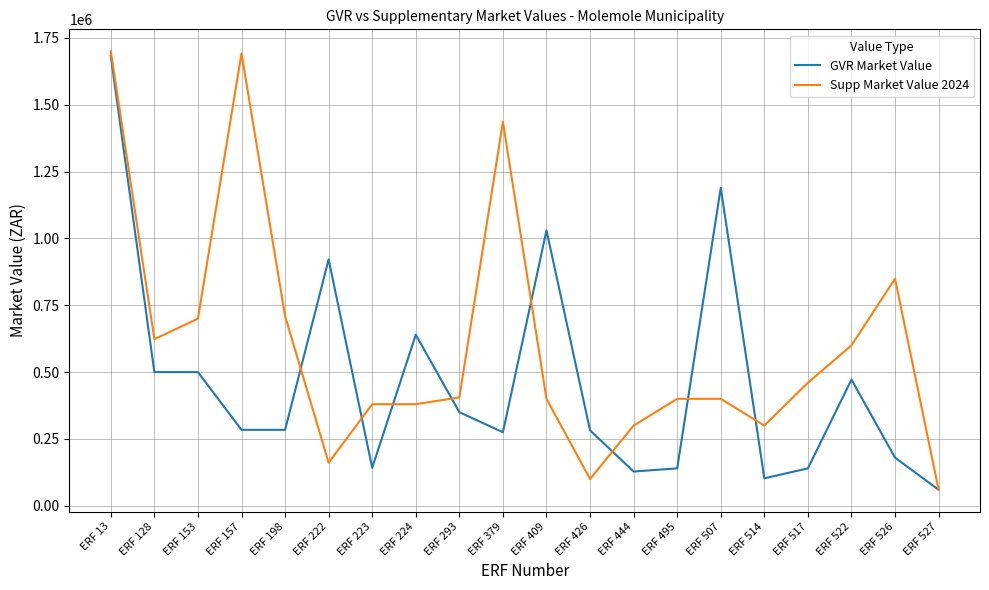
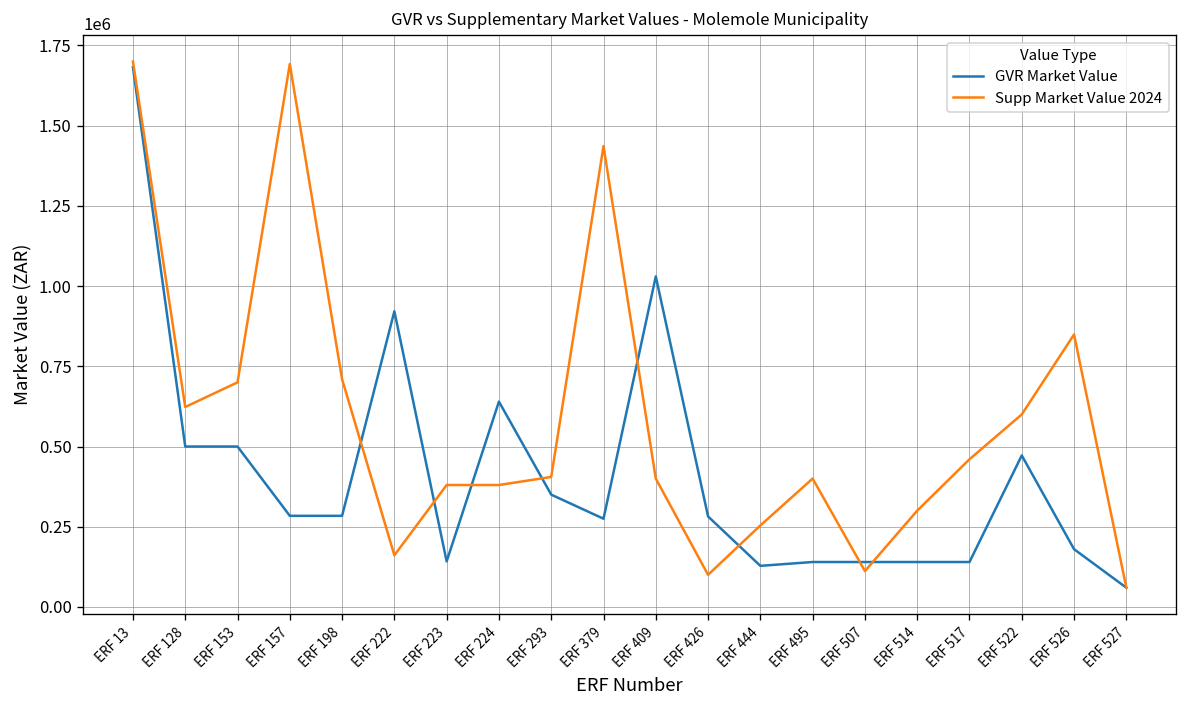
Supp Market Value 2024, ERF 444: 300000 -> 250000
GVR Market Value, ERF 507: 1190000 -> 140000
Supp Market Value 2024, ERF 507: 400000 -> 110000
GVR Market Value, ERF 514: 100000 -> 140000
